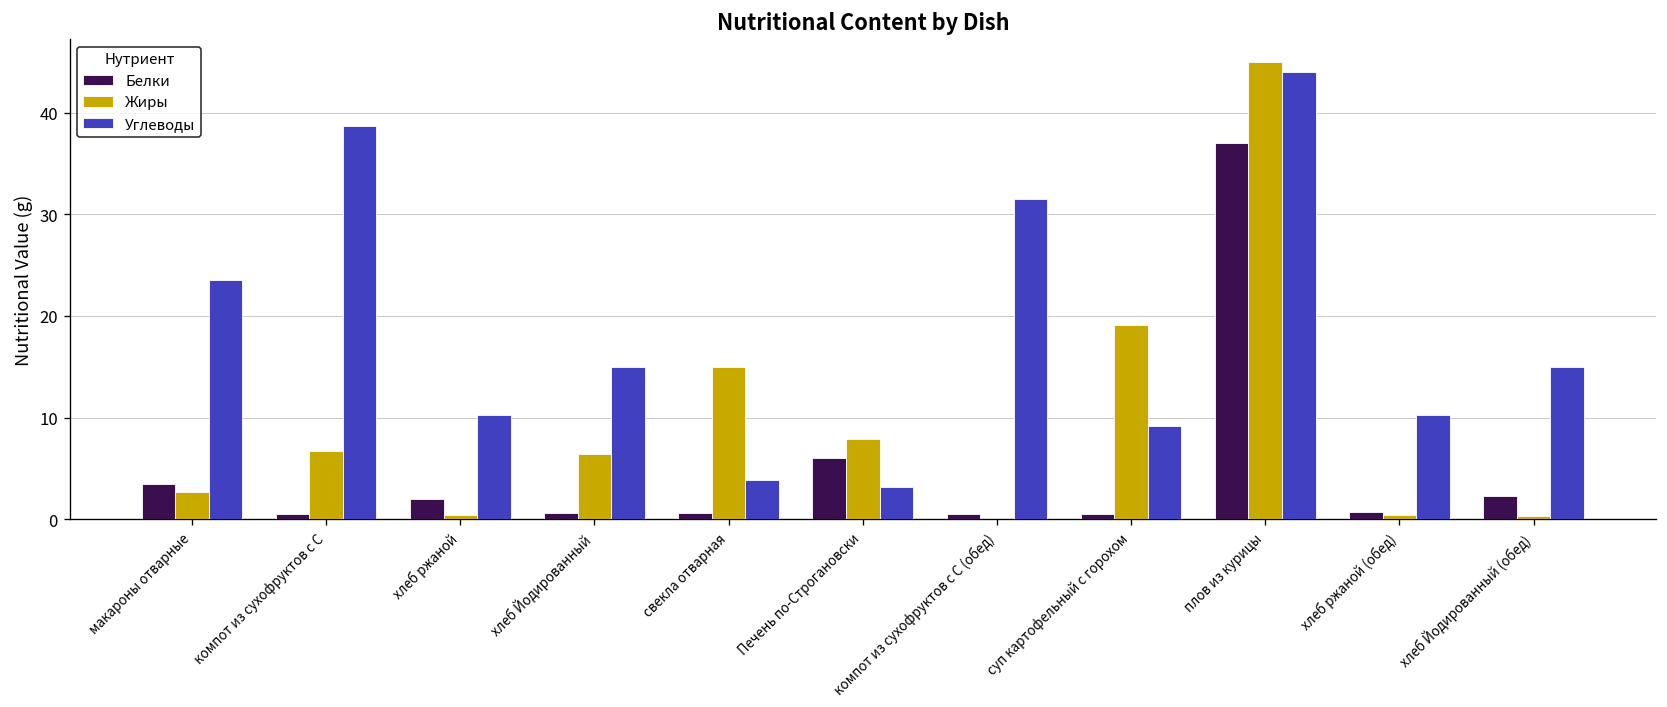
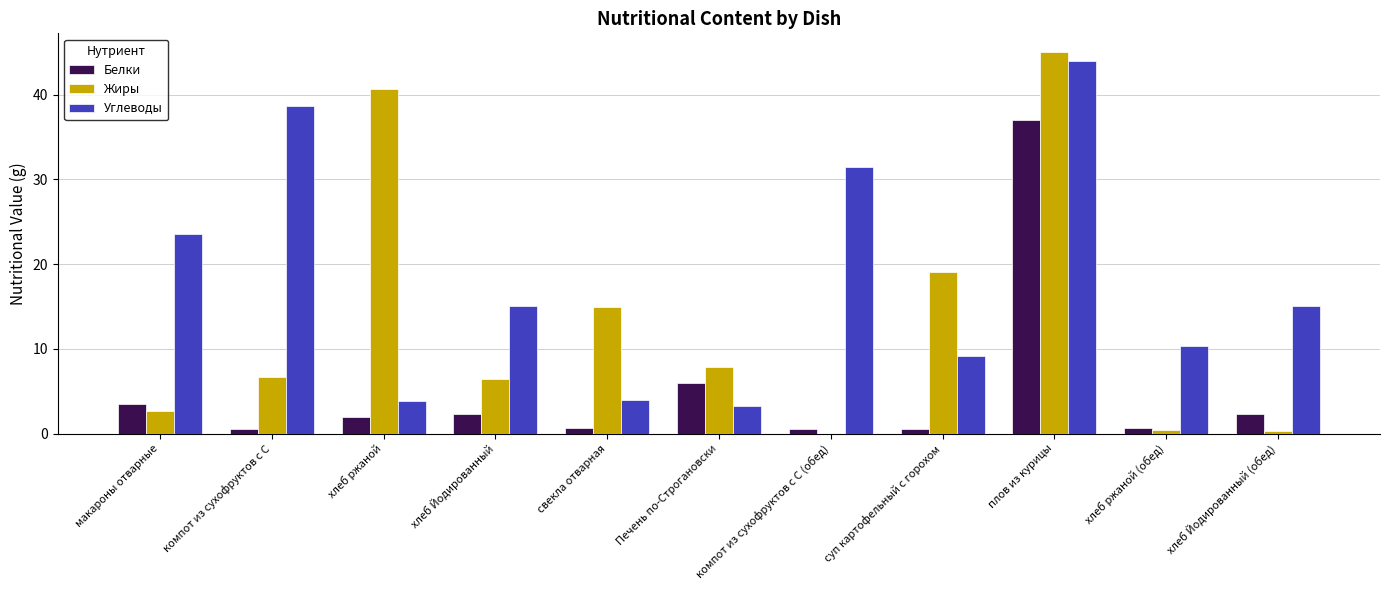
Жиры, хлеб ржаной: 0 -> 41
Углеводы, хлеб ржаной: 10 -> 4
Белки, хлеб Йодированный: 1 -> 2
